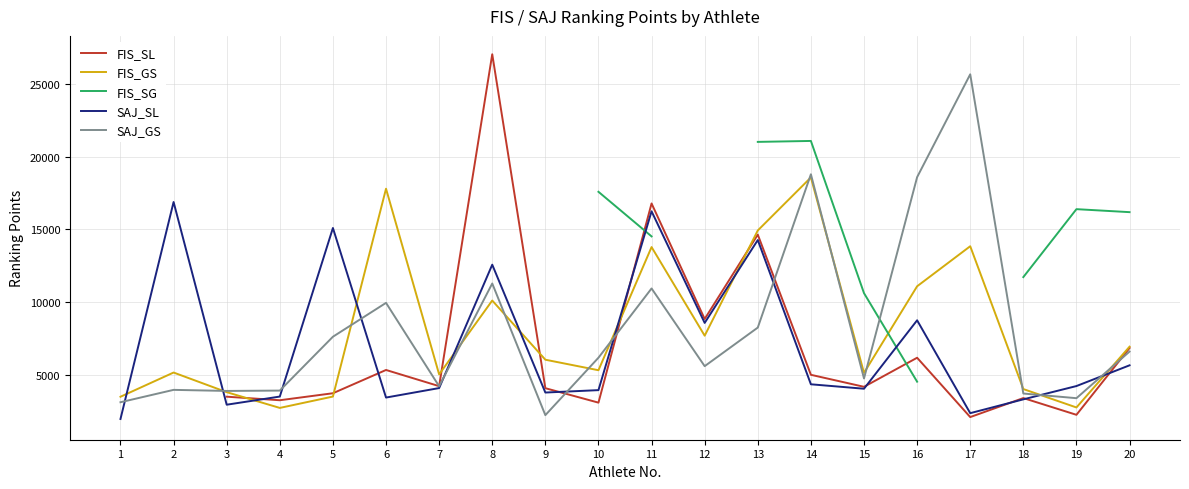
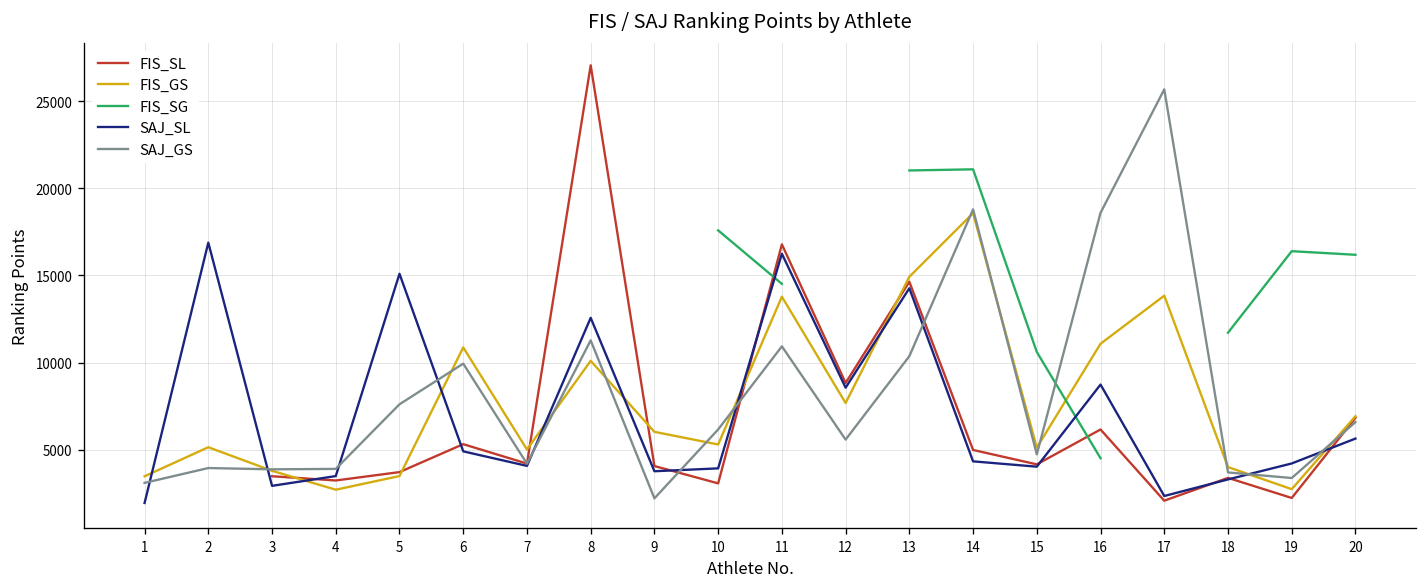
FIS_GS, 6: 17800 -> 10900
SAJ_SL, 6: 3400 -> 4900
SAJ_GS, 13: 8200 -> 10400
